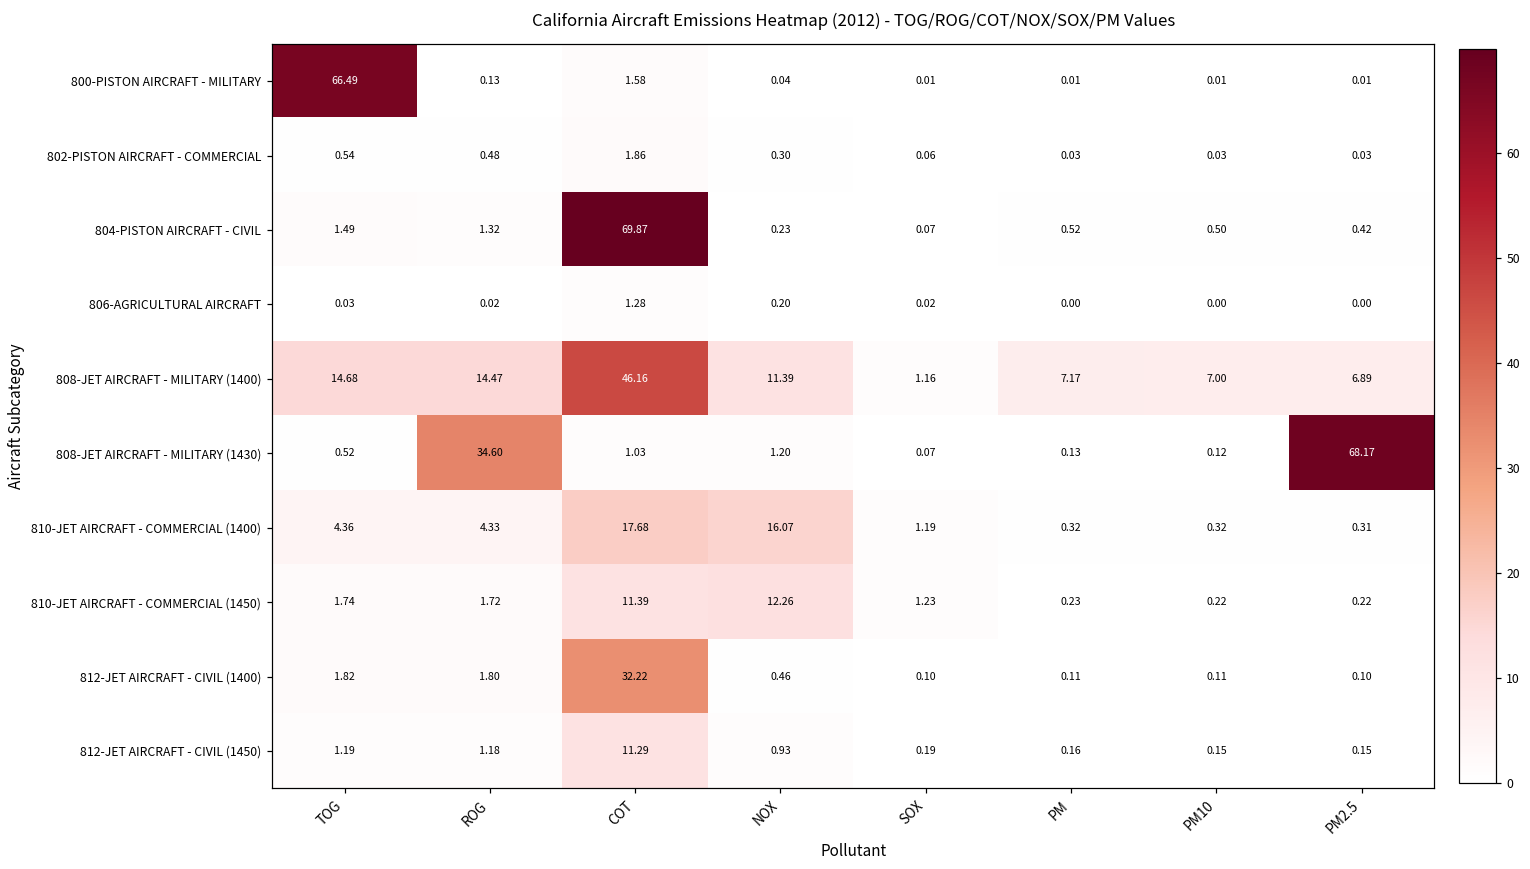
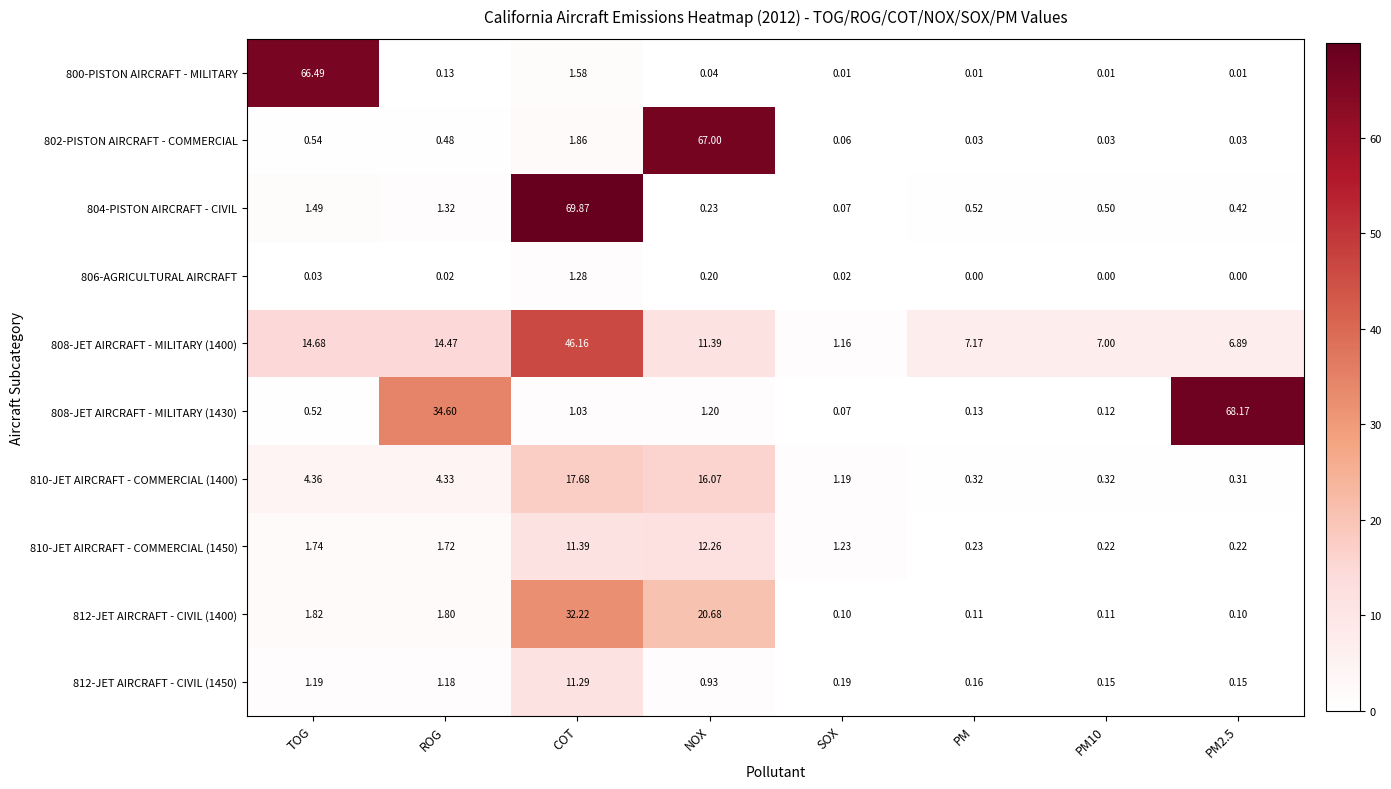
802-PISTON AIRCRAFT - COMMERCIAL, NOX: 0.30 -> 67.00
812-JET AIRCRAFT - CIVIL (1400), NOX: 0.46 -> 20.68
